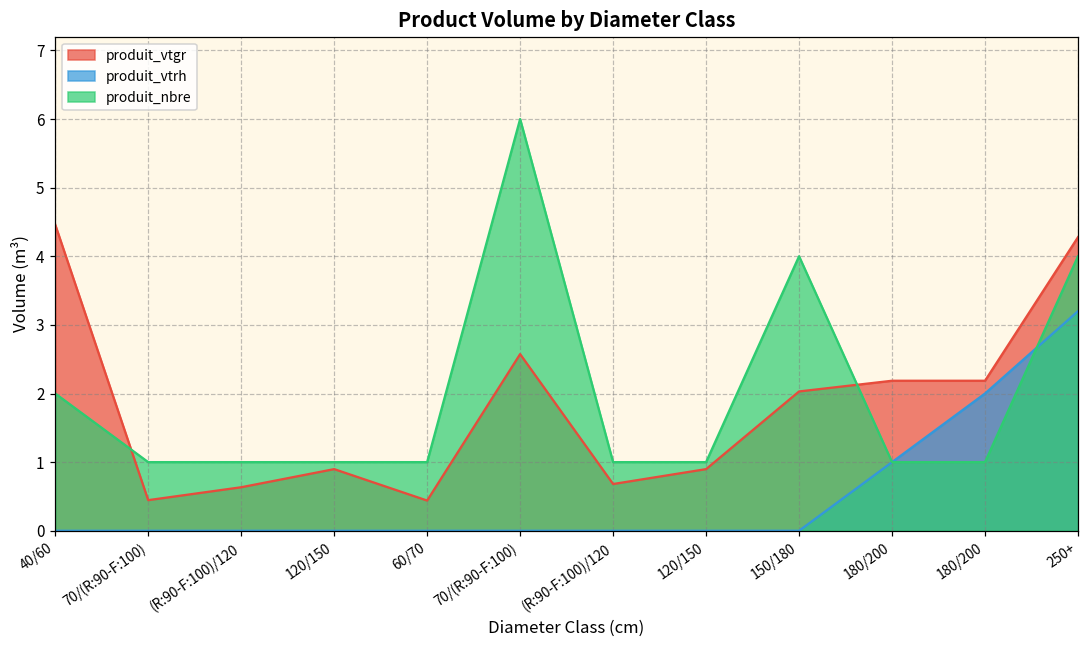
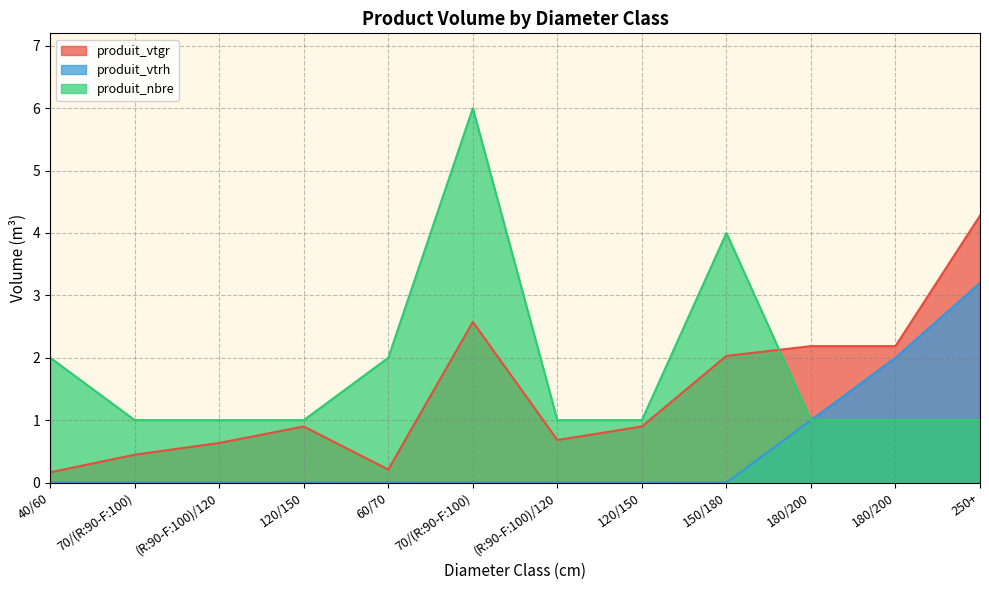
produit_vtgr, 40/60: 4.5 -> 0.2
produit_vtgr, 60/70: 0.4 -> 0.2
produit_nbre, 60/70: 1 -> 2
produit_nbre, 250+: 4 -> 1
